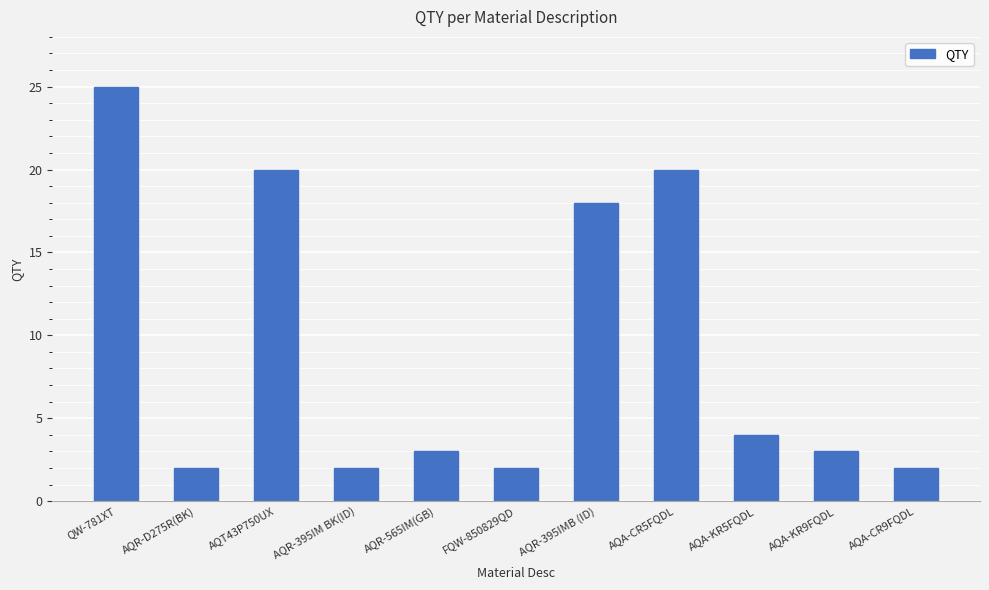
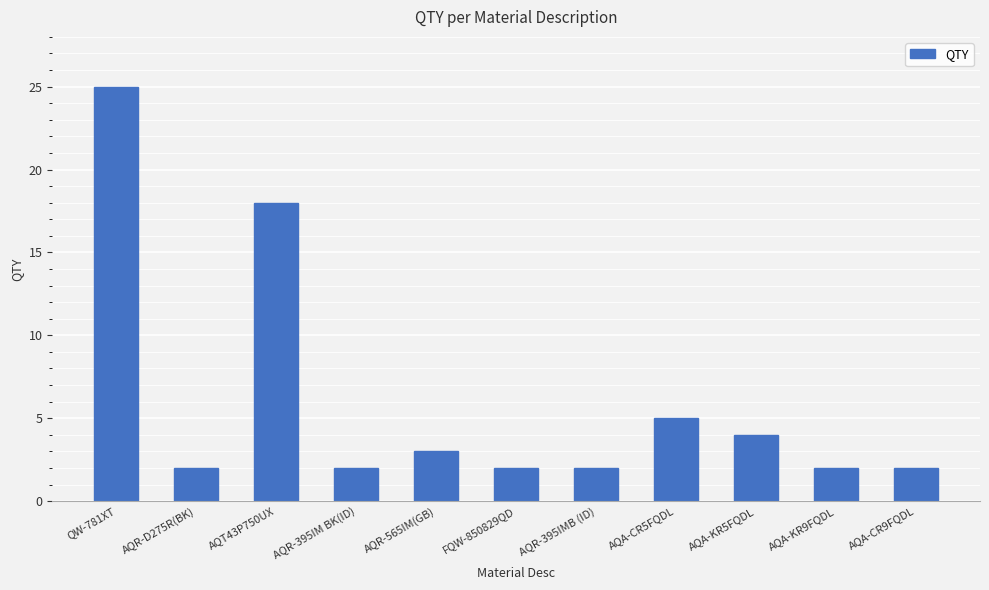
AQT43P750UX: 20 -> 18
AQR-395IMB (ID): 18 -> 2
AQA-CR5FQDL: 20 -> 5
AQA-KR9FQDL: 3 -> 2
